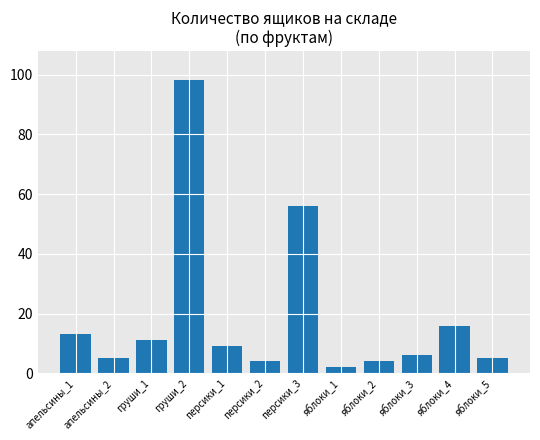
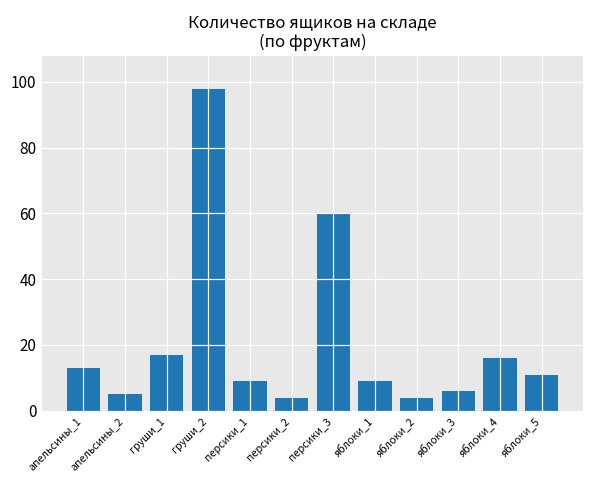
груши_1: 11 -> 17
персики_3: 56 -> 60
яблоки_1: 2 -> 9
яблоки_5: 5 -> 11
